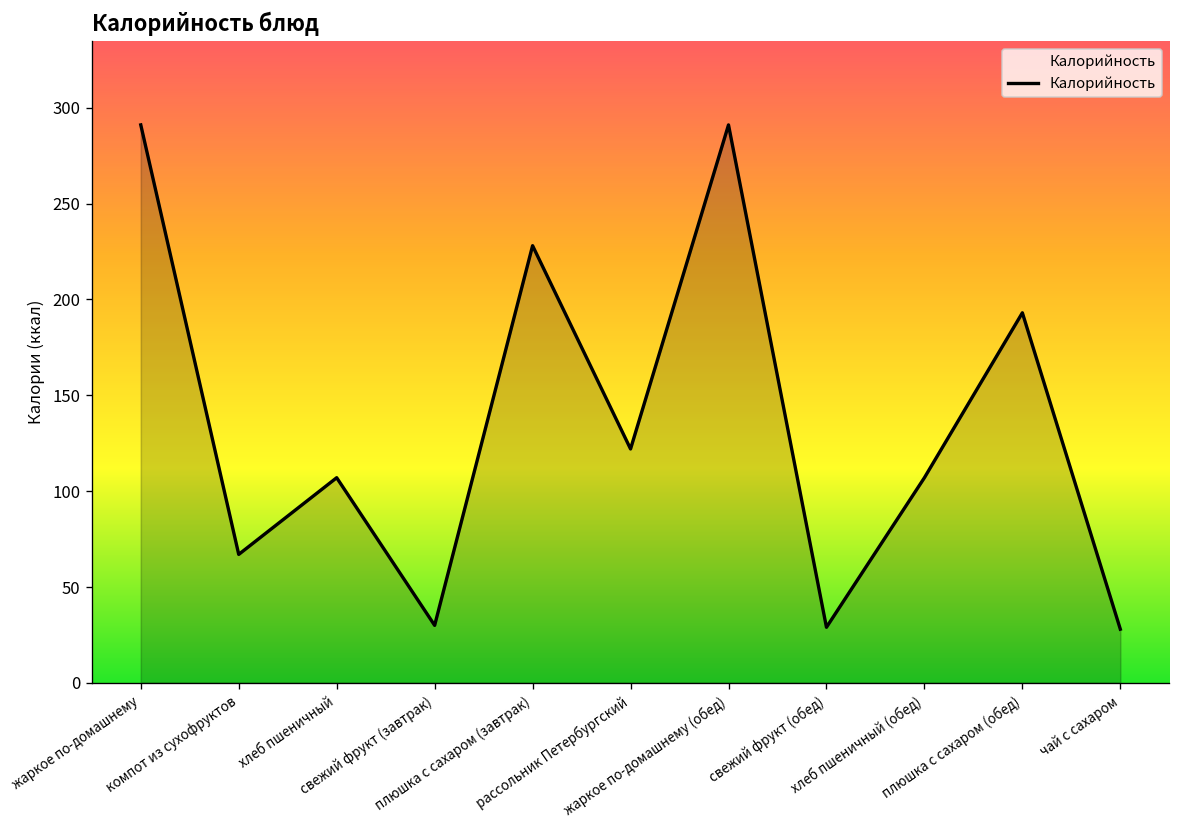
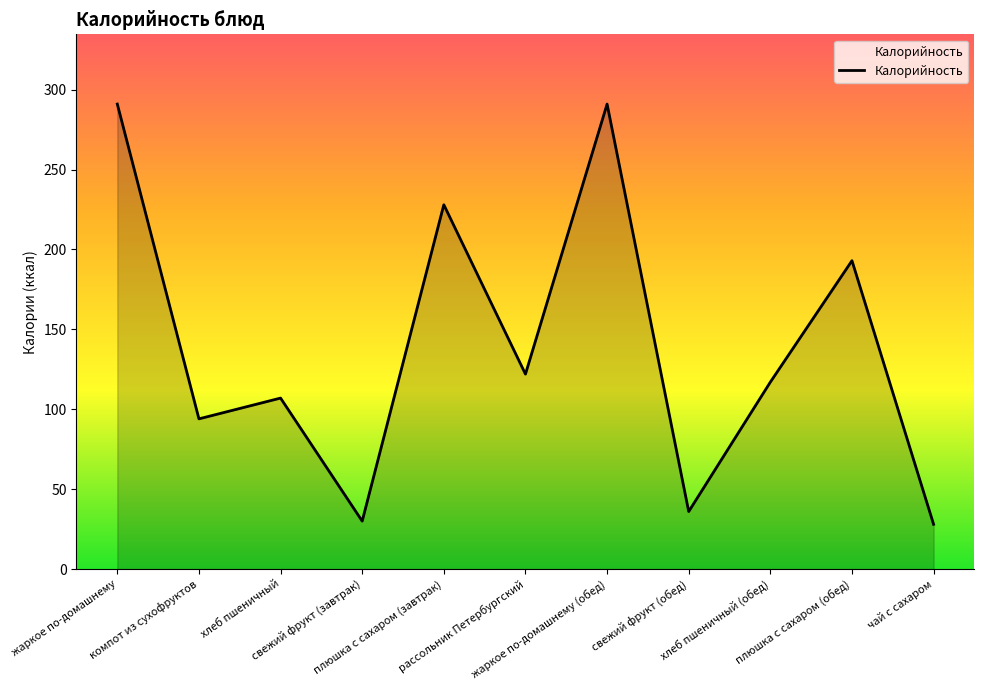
компот из сухофруктов: 67 -> 94
свежий фрукт (обед): 29 -> 36
хлеб пшеничный (обед): 107 -> 117
